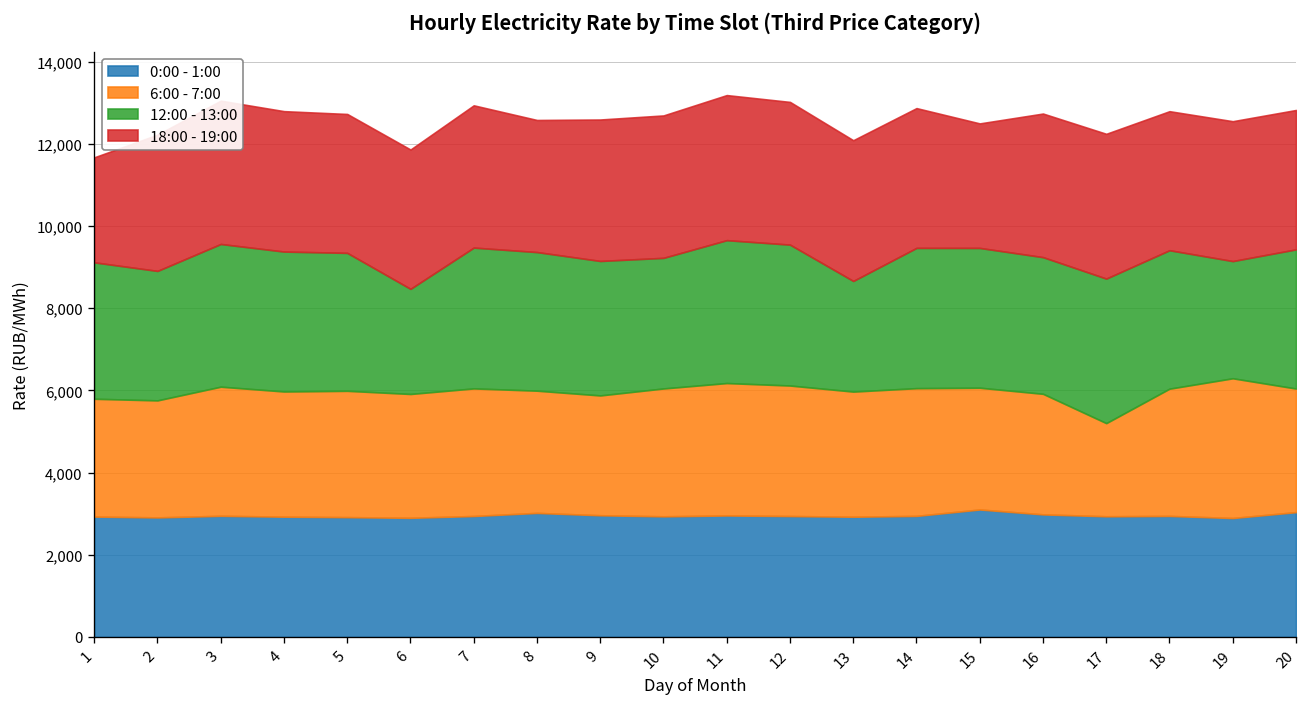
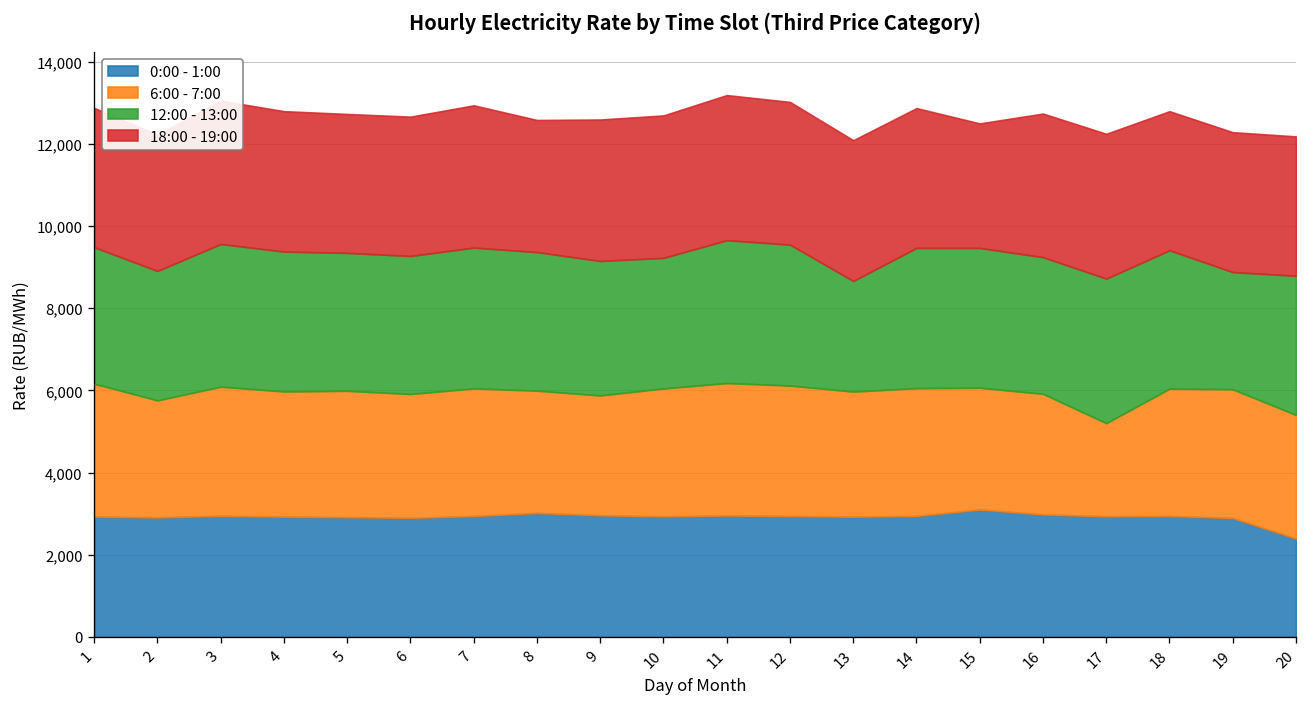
6:00 - 7:00, 1: 2,900 -> 3,200
18:00 - 19:00, 1: 2,600 -> 3,400
12:00 - 13:00, 6: 2,600 -> 3,400
6:00 - 7:00, 19: 3,400 -> 3,100
0:00 - 1:00, 20: 3,000 -> 2,400
